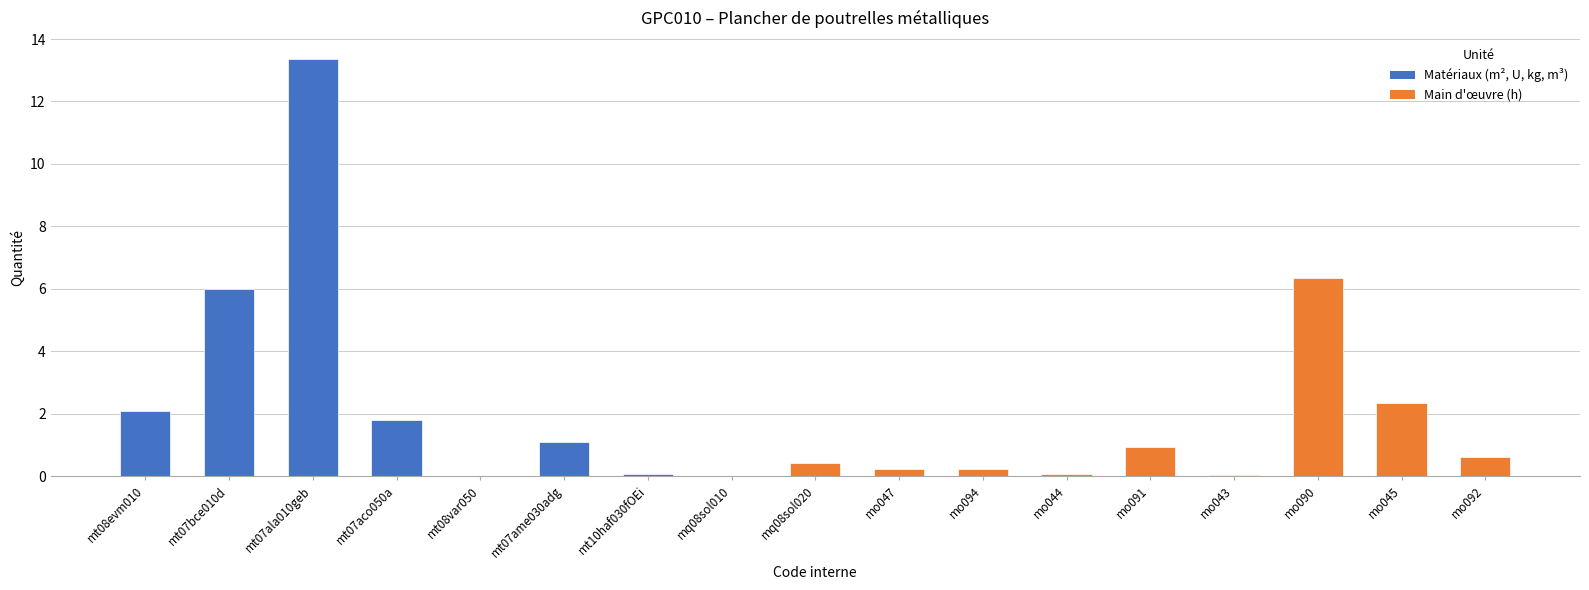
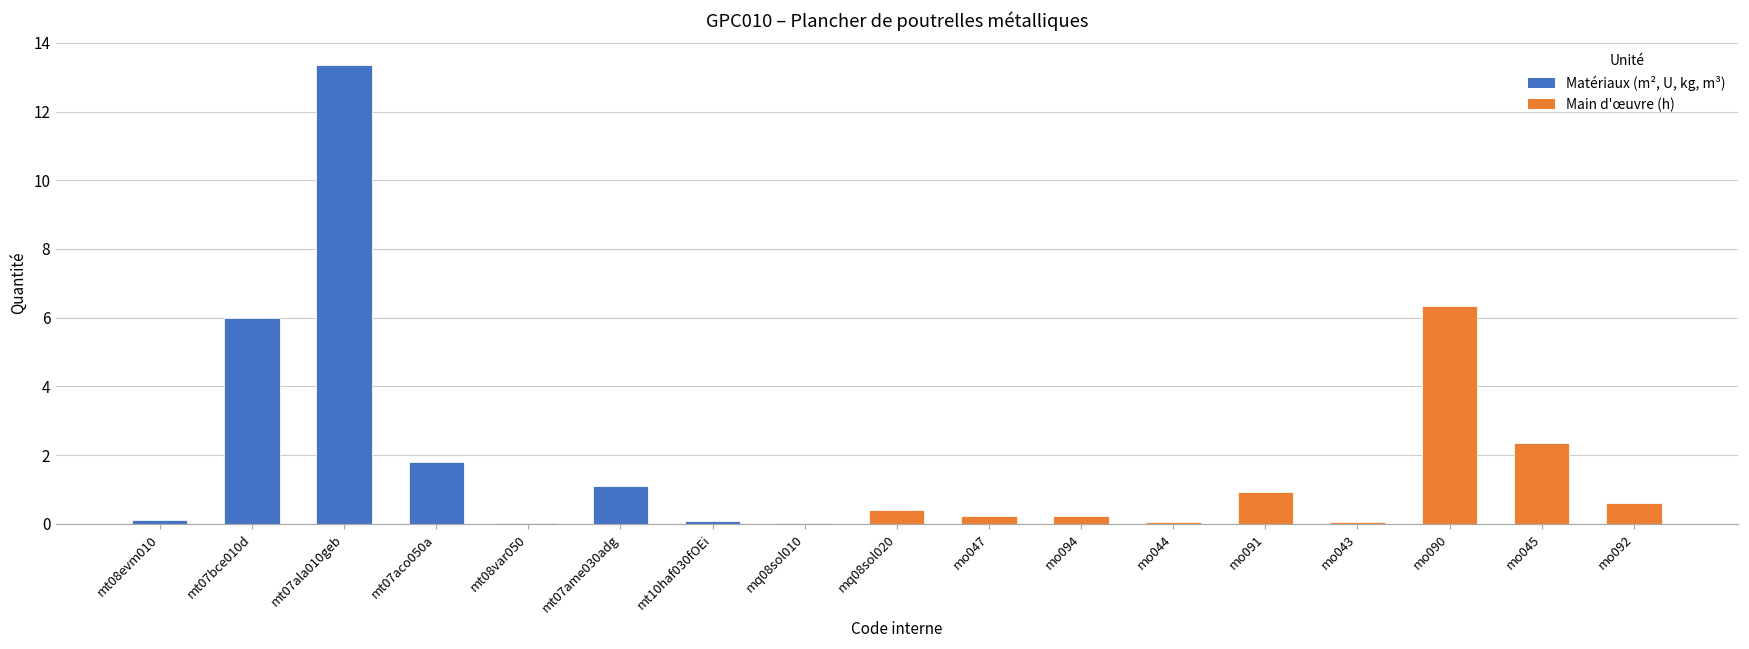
mt08evm010: 2.1 -> 0.1
